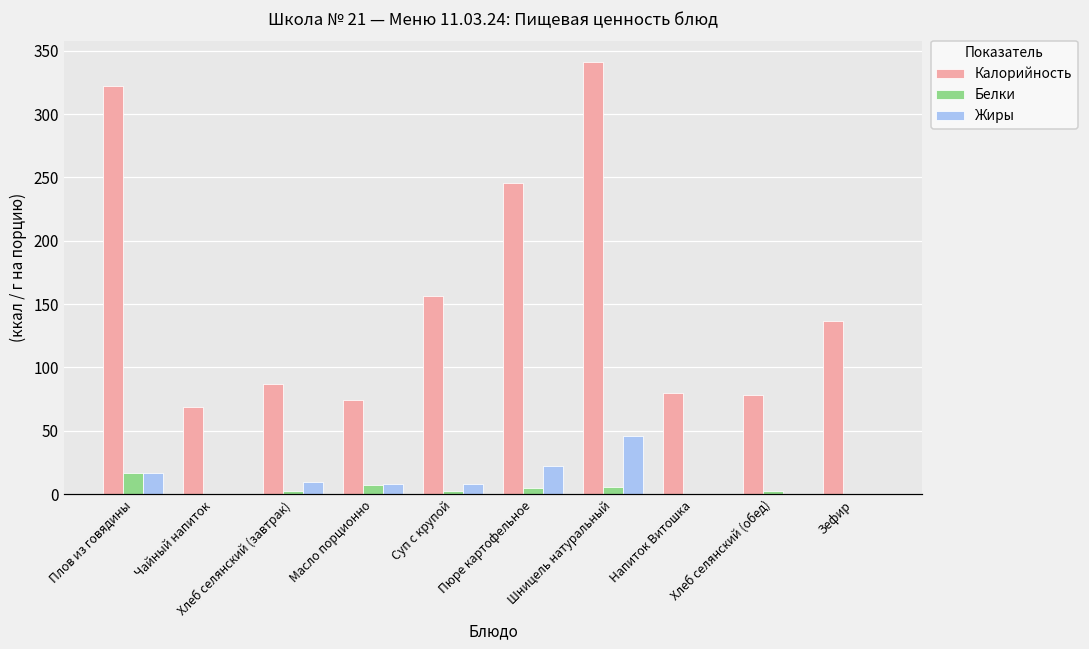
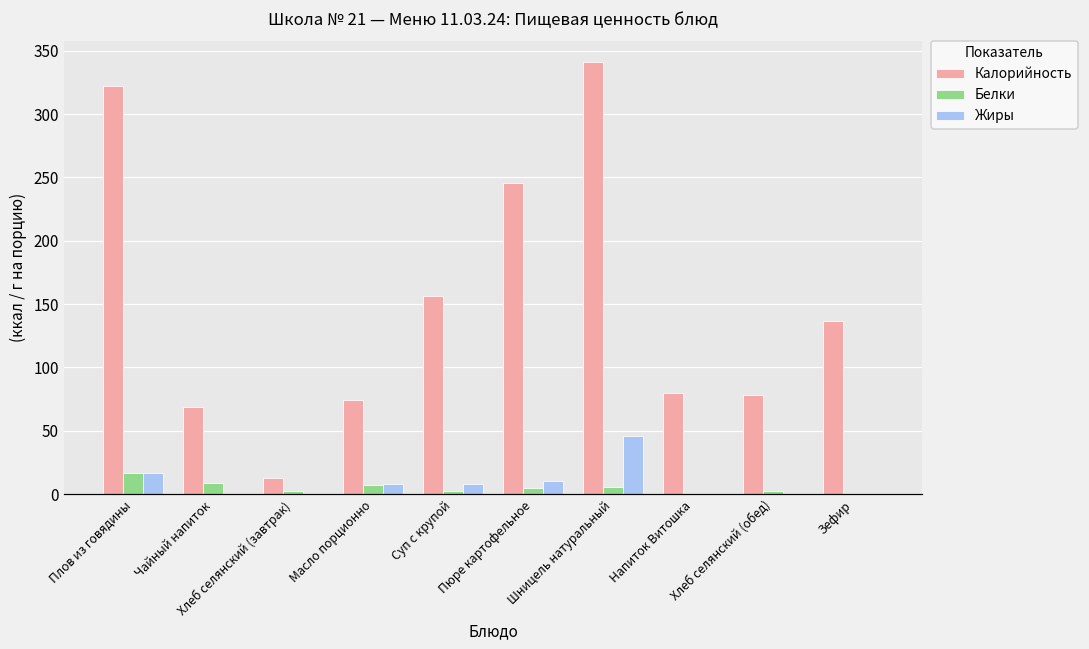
Белки, Чайный напиток: 0 -> 9
Калорийность, Хлеб селянский (завтрак): 87 -> 12
Жиры, Хлеб селянский (завтрак): 9 -> 0
Жиры, Пюре картофельное: 22 -> 10
